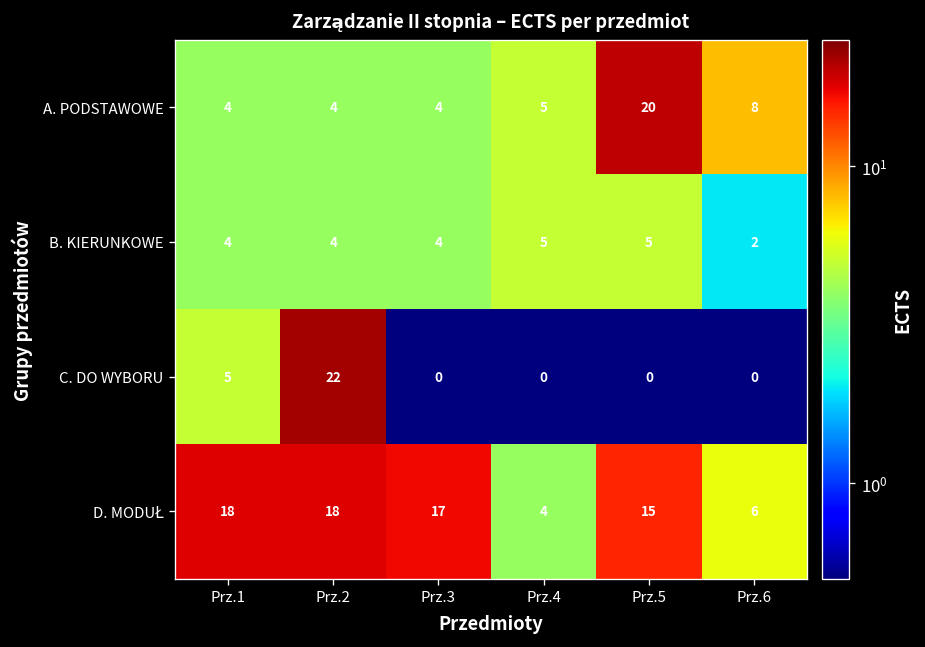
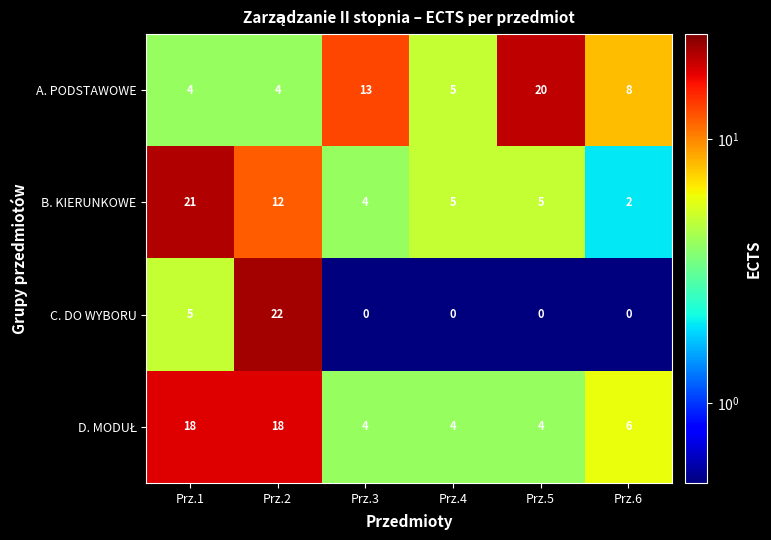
A. PODSTAWOWE, Prz.3: 4 -> 13
B. KIERUNKOWE, Prz.1: 4 -> 21
B. KIERUNKOWE, Prz.2: 4 -> 12
D. MODUŁ, Prz.3: 17 -> 4
D. MODUŁ, Prz.5: 15 -> 4
